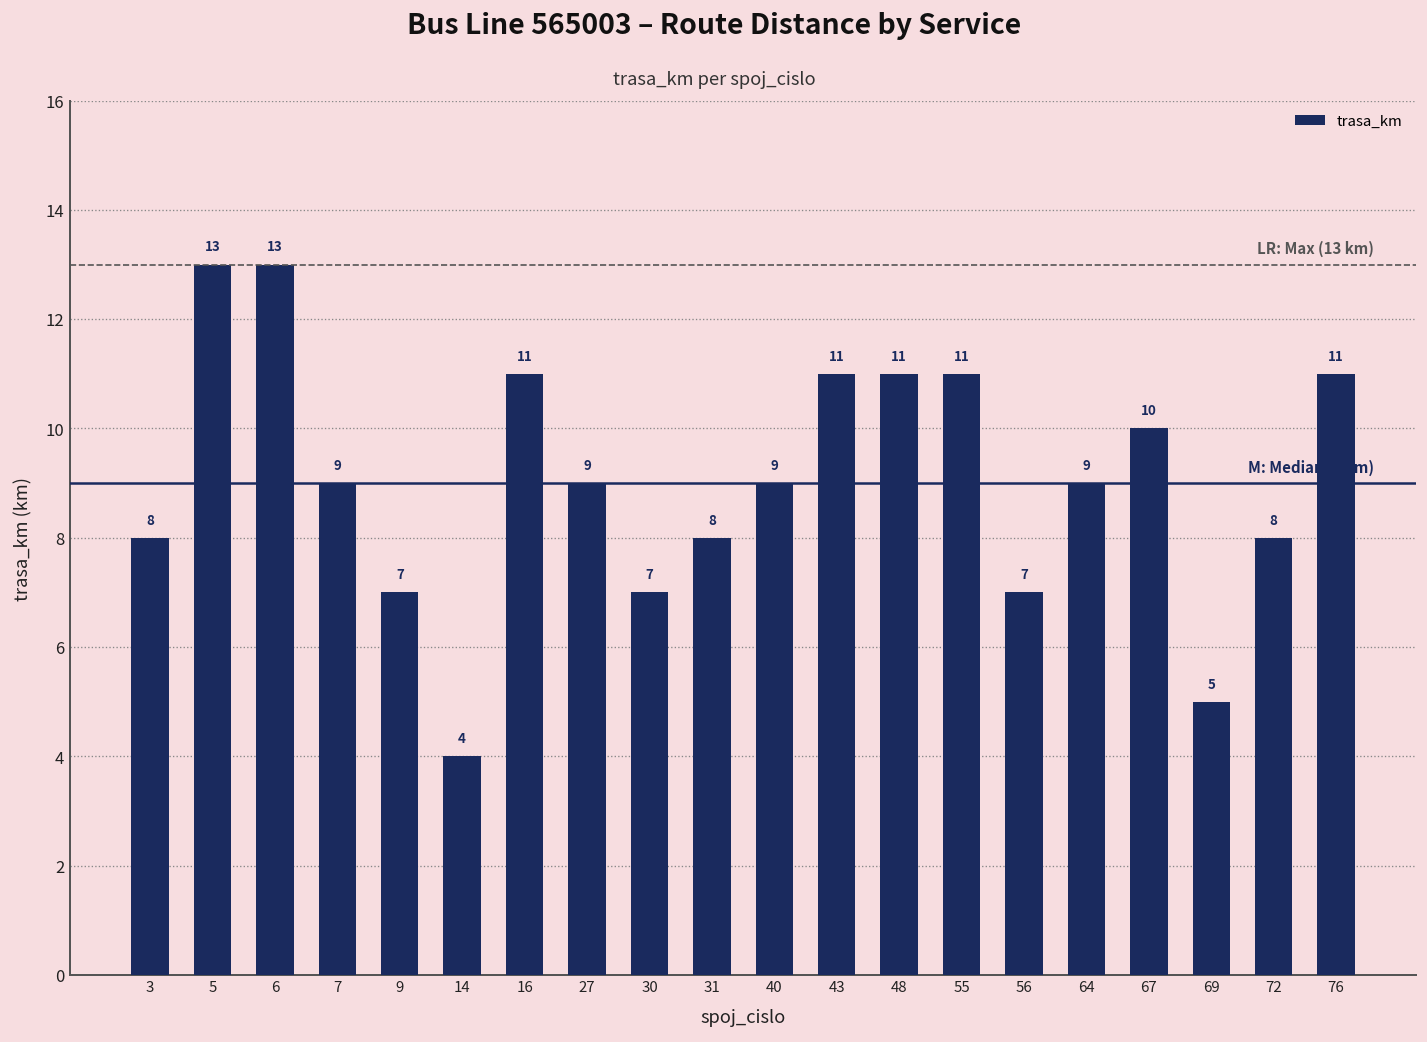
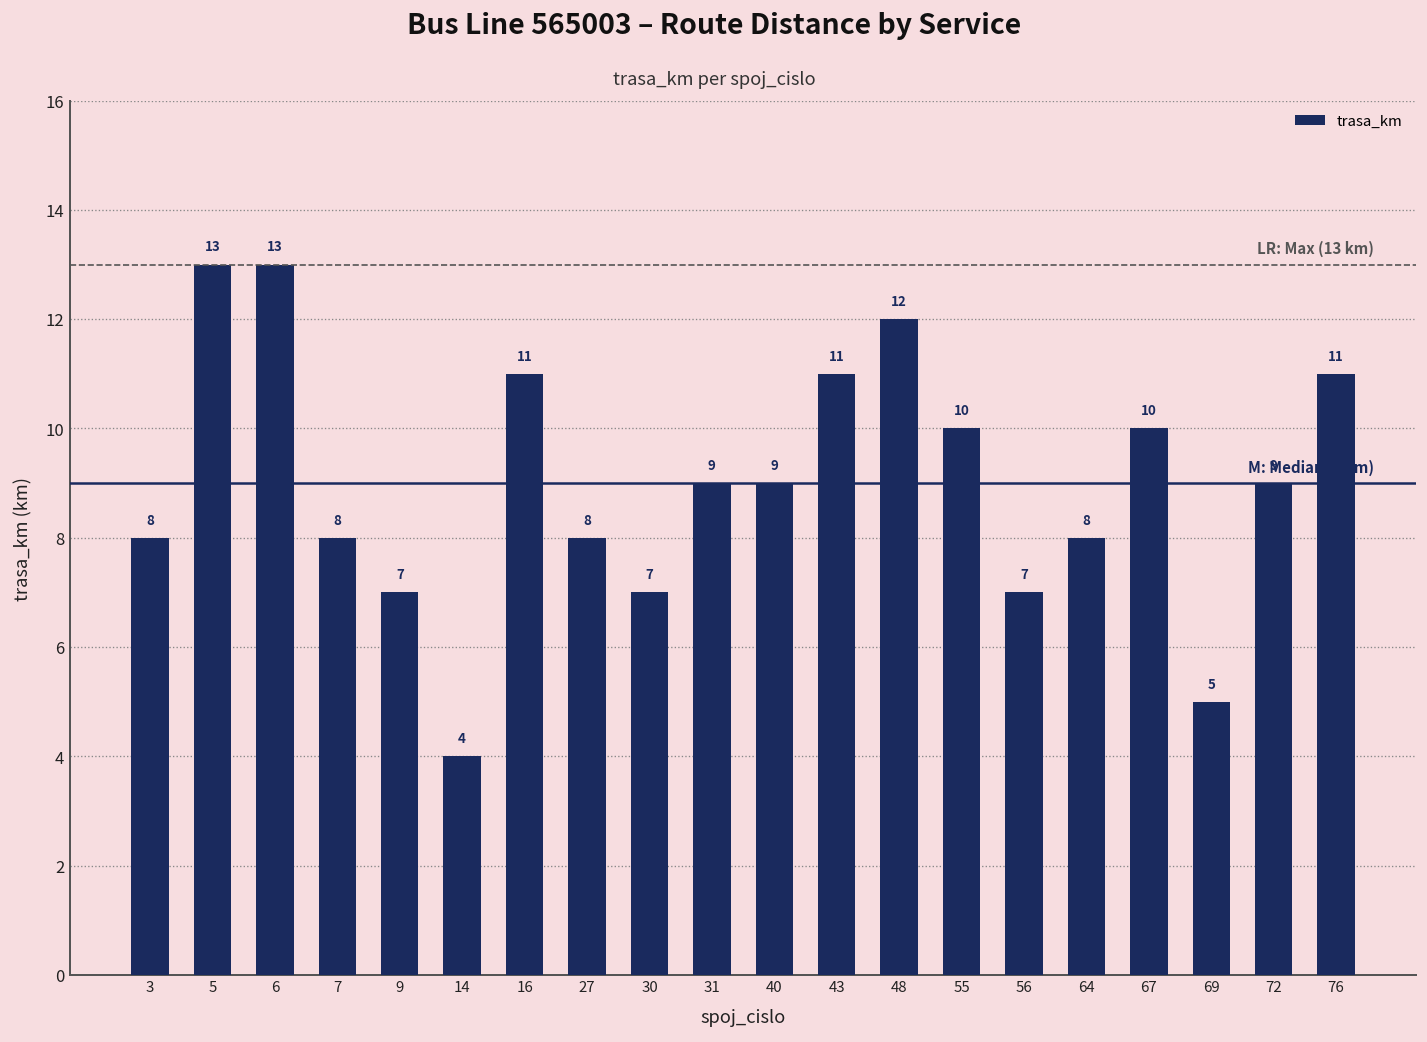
7: 9 -> 8
27: 9 -> 8
31: 8 -> 9
48: 11 -> 12
55: 11 -> 10
64: 9 -> 8
72: 8 -> 9
